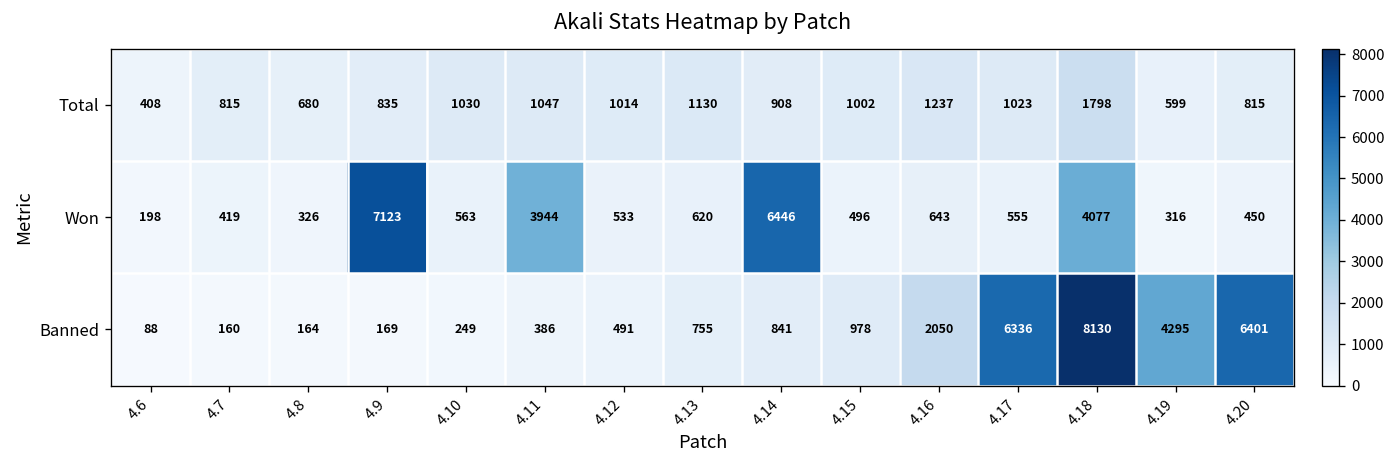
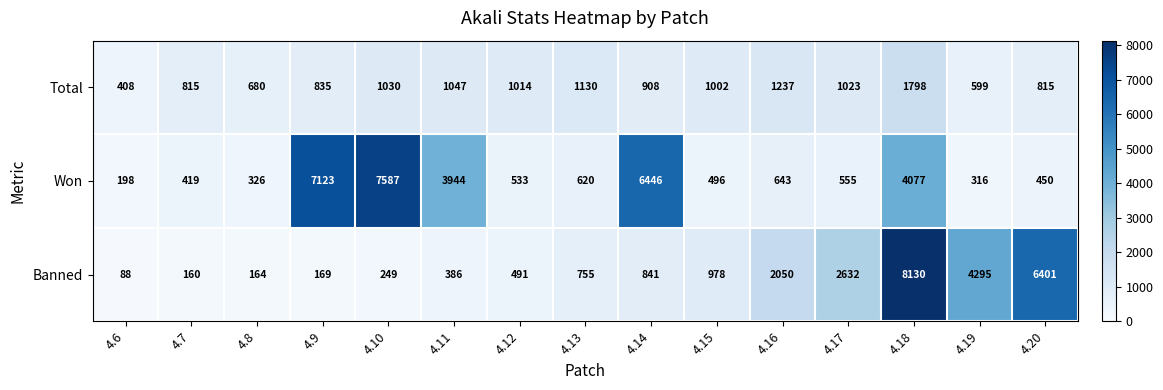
Won, 4.10: 563 -> 7587
Banned, 4.17: 6336 -> 2632
